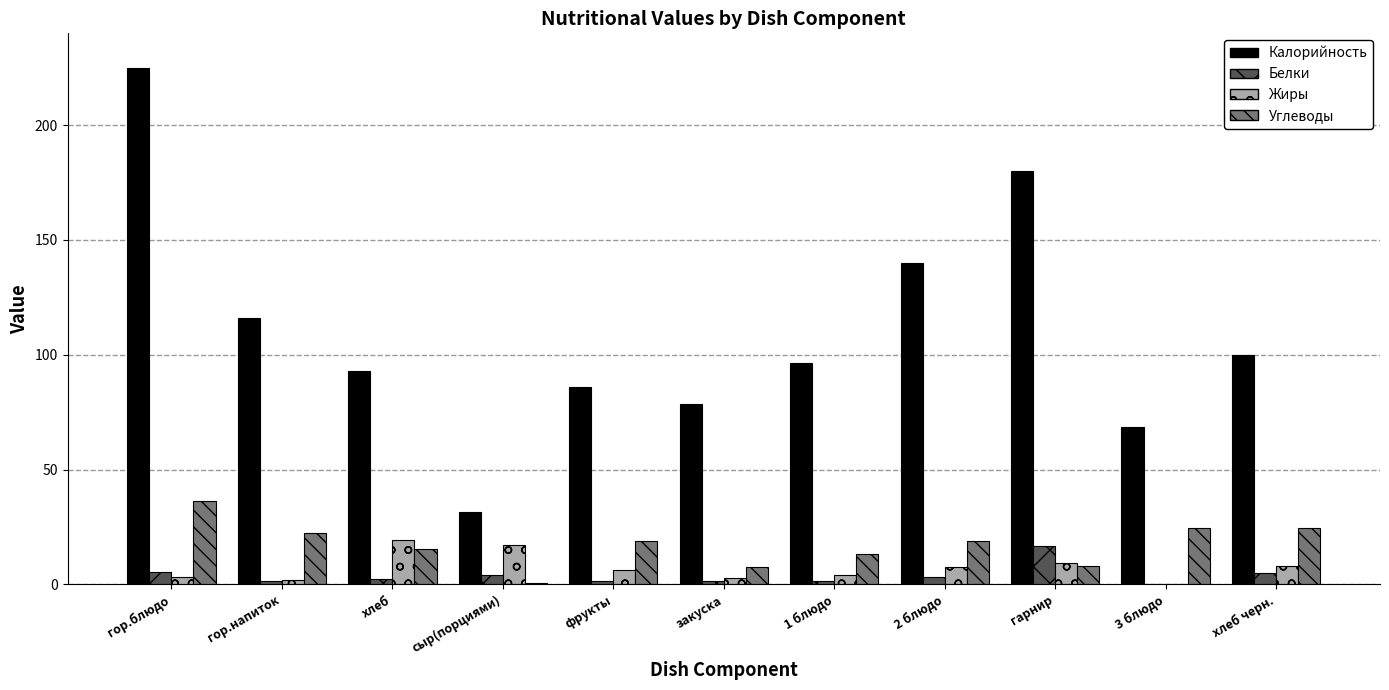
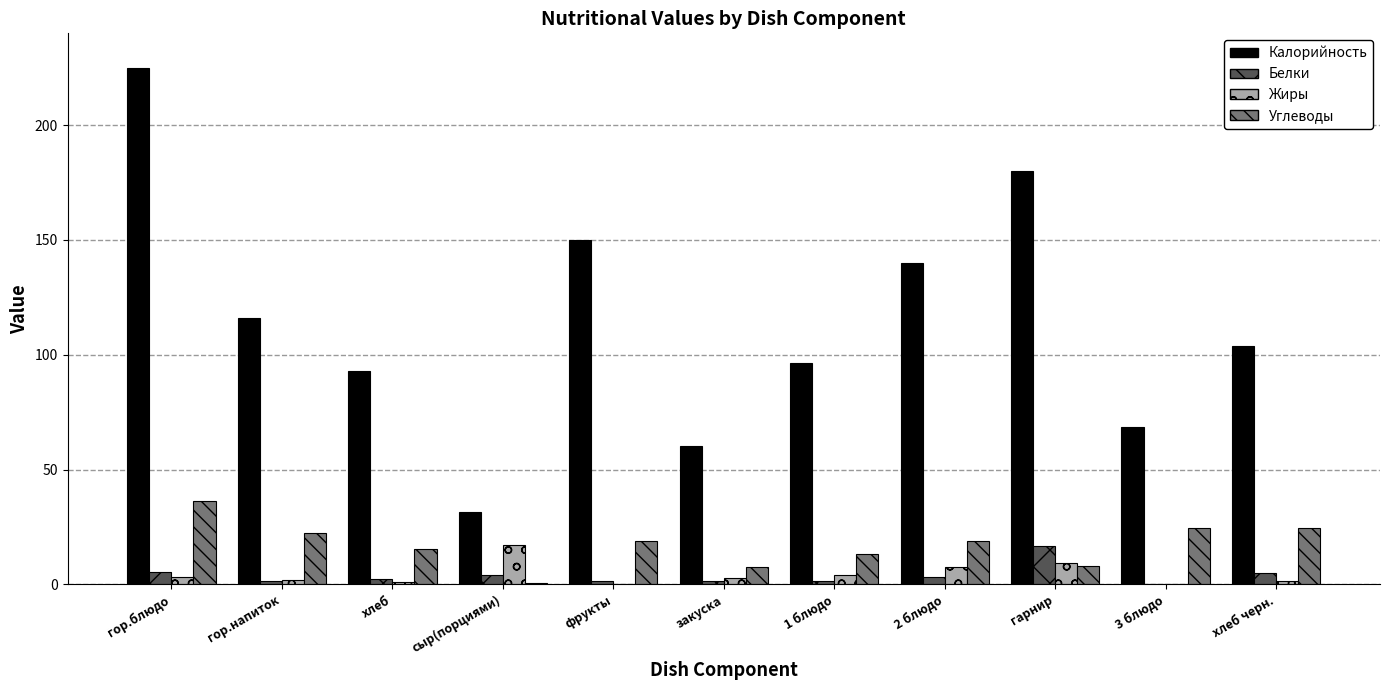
Жиры, хлеб: 19 -> 1
Калорийность, фрукты: 86 -> 150
Жиры, фрукты: 6 -> 0
Калорийность, закуска: 79 -> 60
Калорийность, хлеб черн.: 100 -> 104
Жиры, хлеб черн.: 8 -> 2
